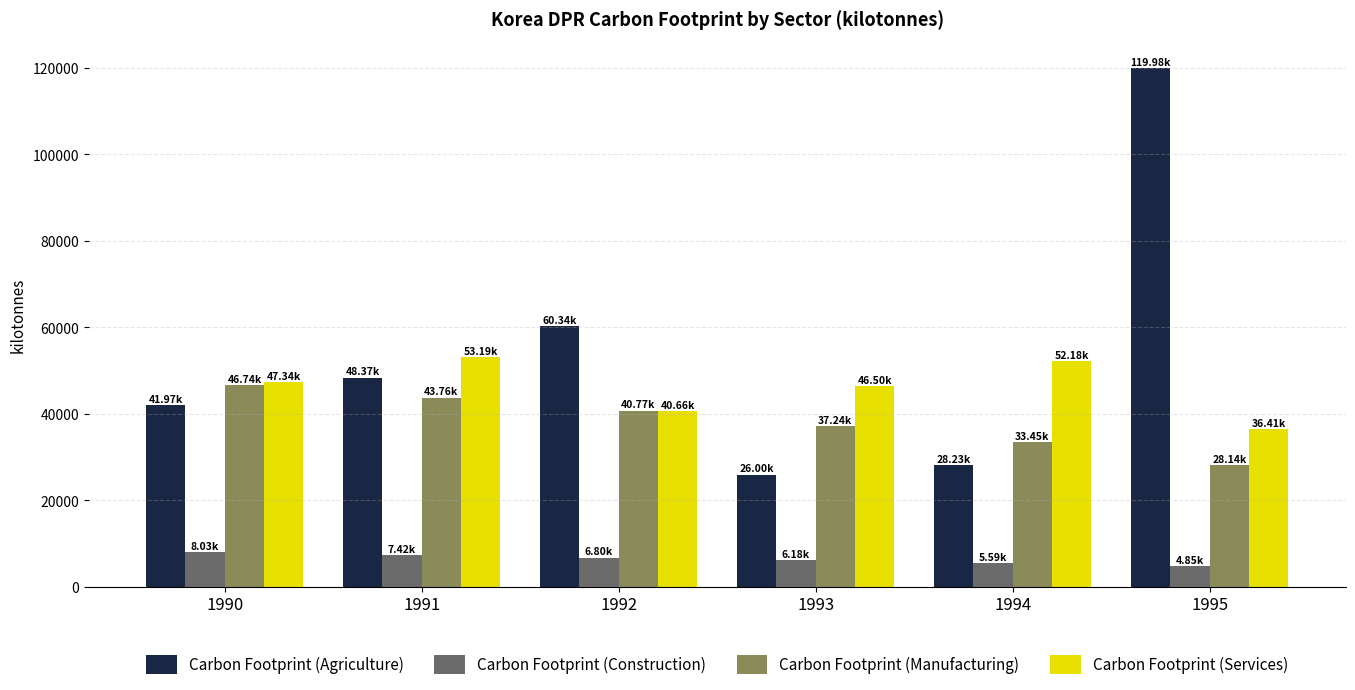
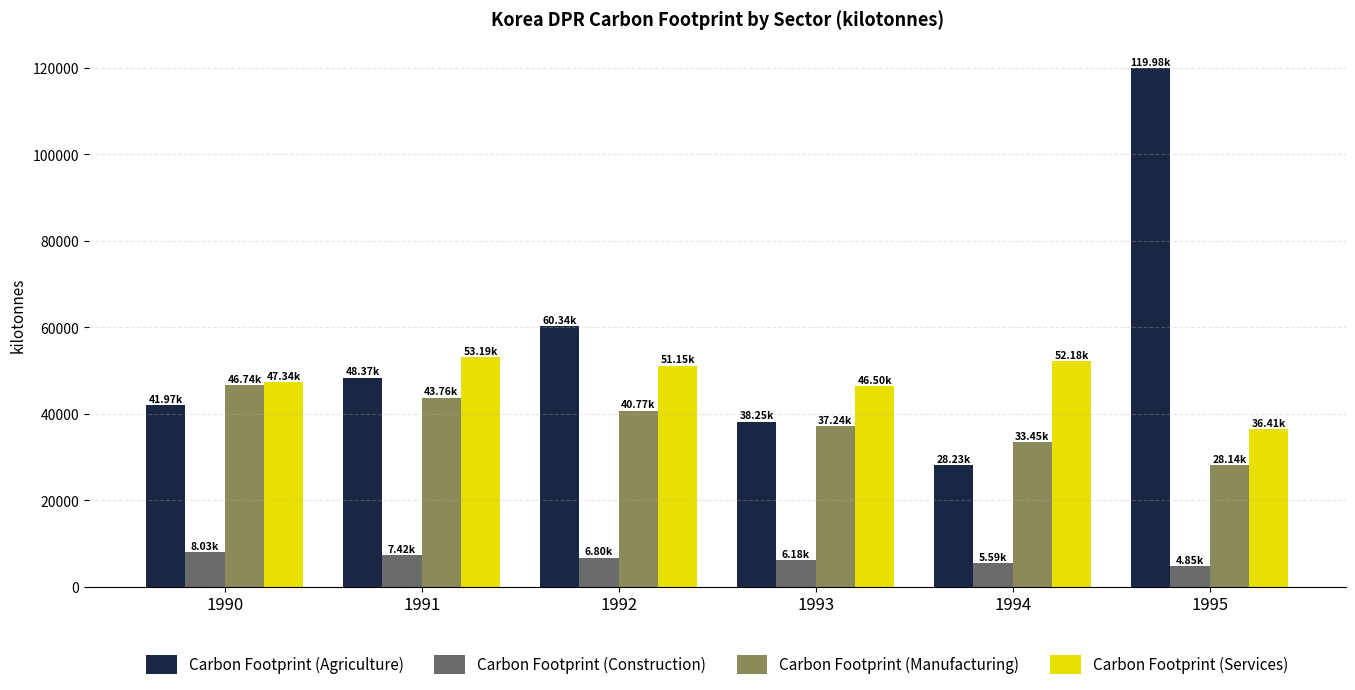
Carbon Footprint (Services), 1992: 40.66k -> 51.15k
Carbon Footprint (Agriculture), 1993: 26.00k -> 38.25k
